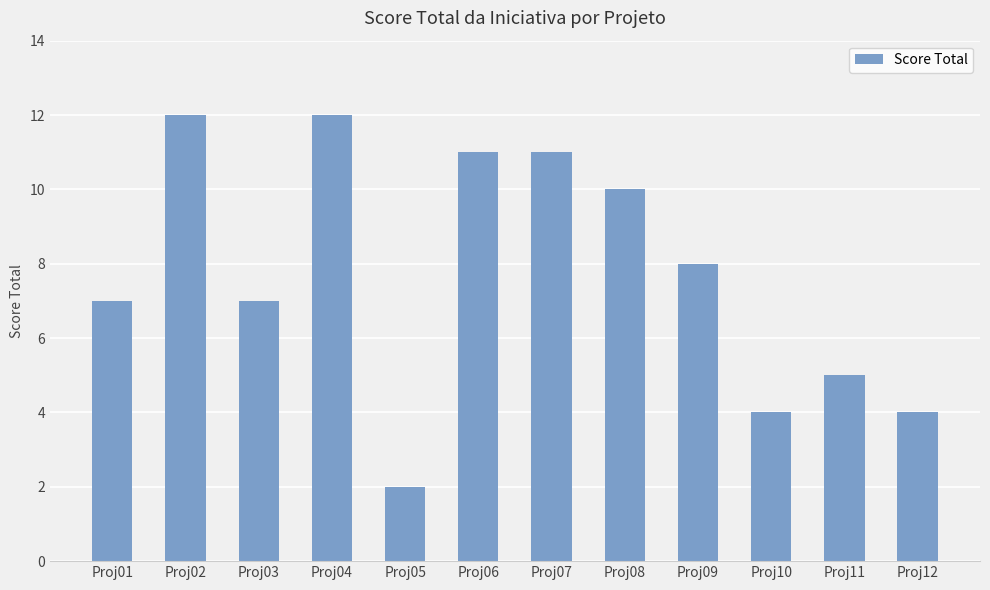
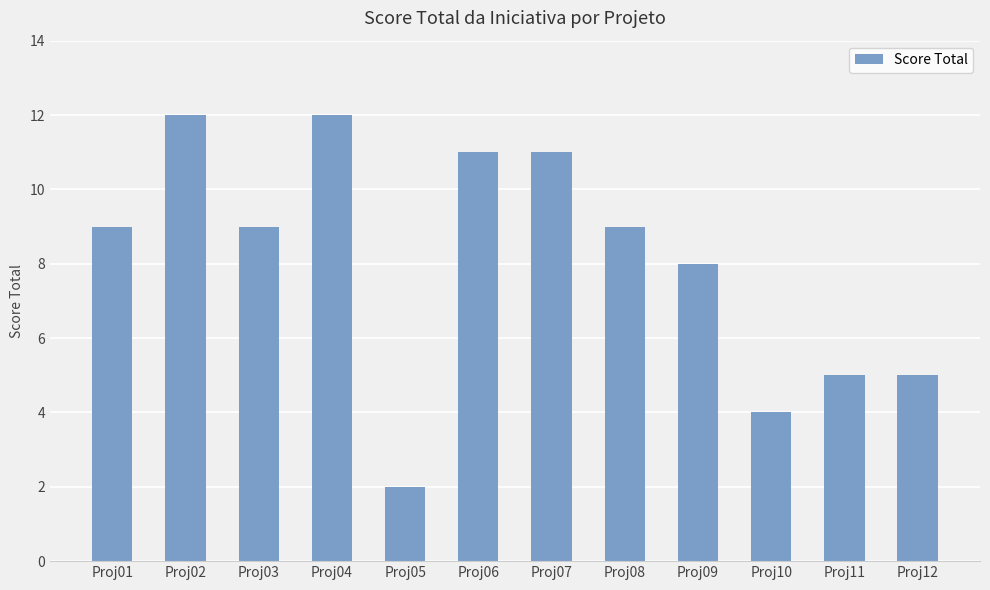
Proj01: 7 -> 9
Proj03: 7 -> 9
Proj08: 10 -> 9
Proj12: 4 -> 5
